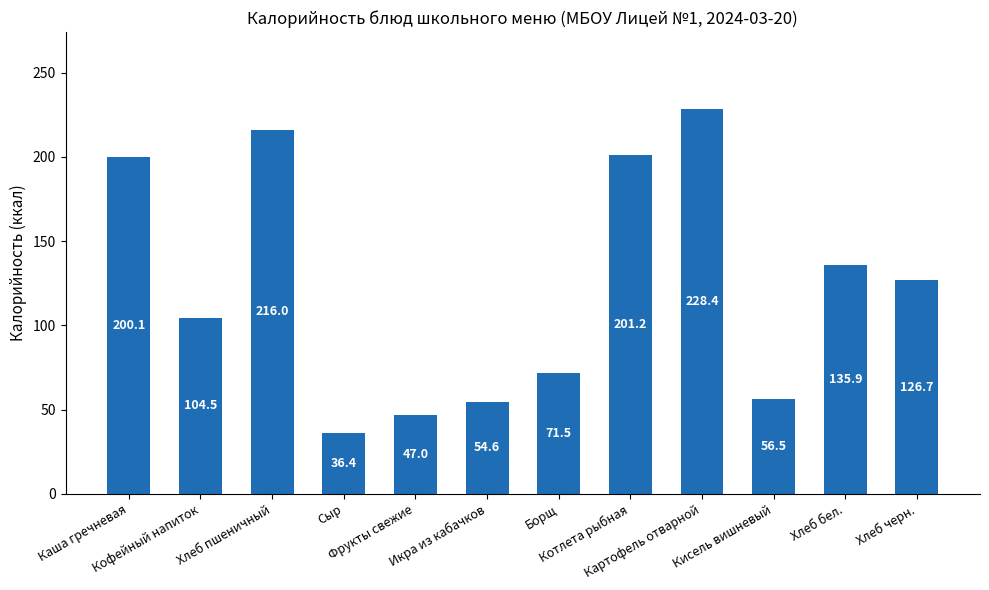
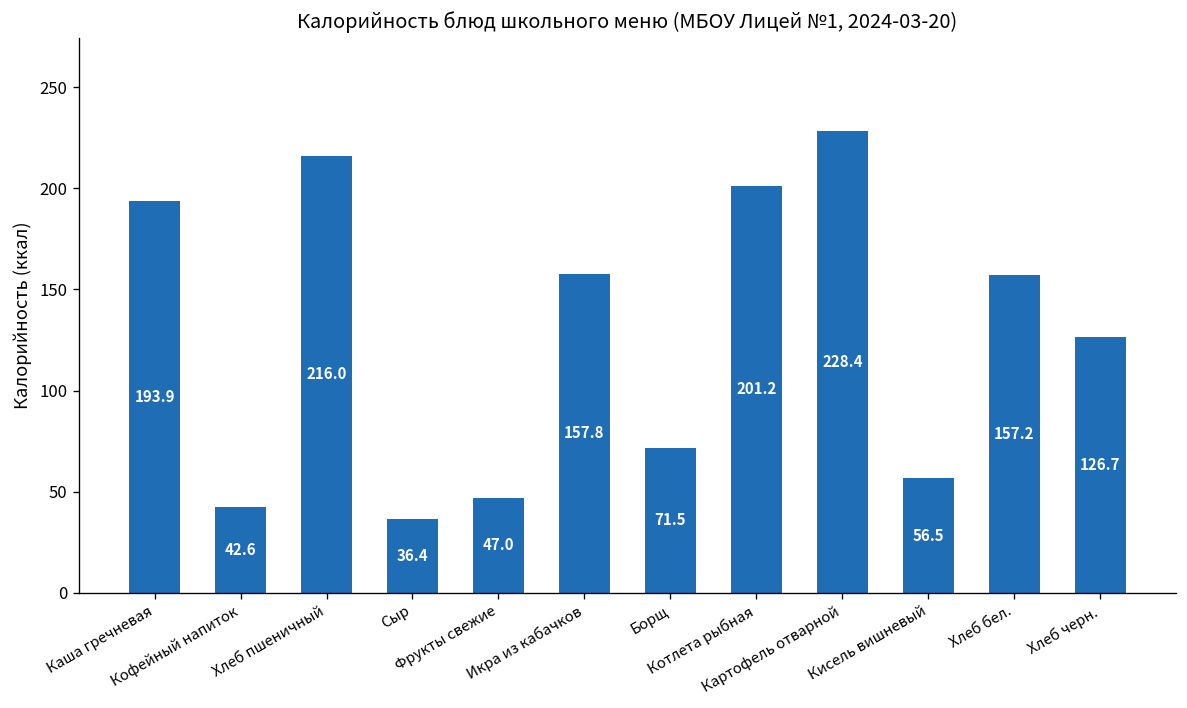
Каша гречневая: 200.1 -> 193.9
Кофейный напиток: 104.5 -> 42.6
Икра из кабачков: 54.6 -> 157.8
Хлеб бел.: 135.9 -> 157.2
